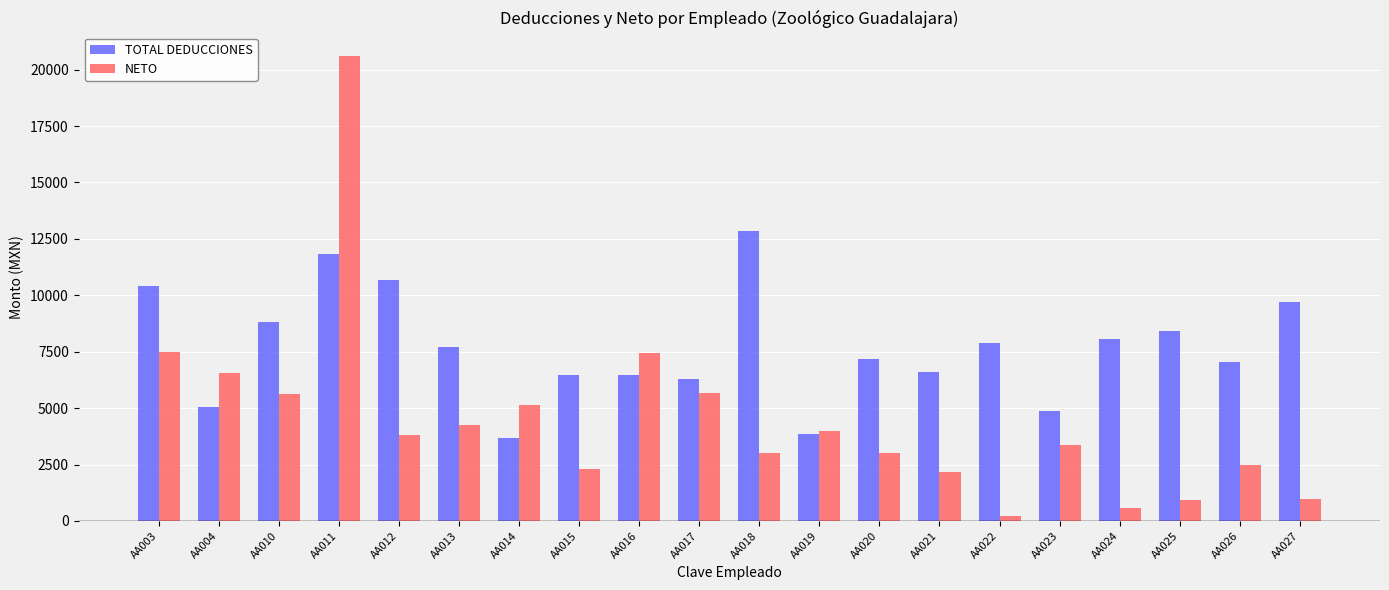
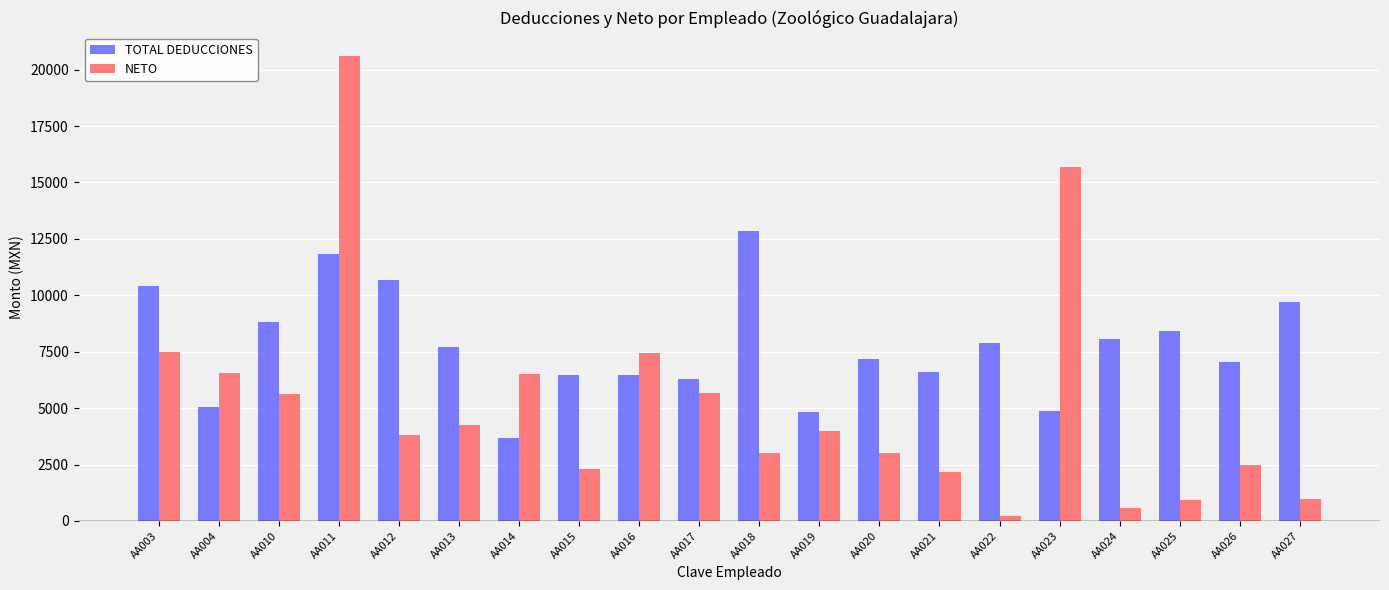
NETO, AA014: 5100 -> 6500
TOTAL DEDUCCIONES, AA019: 3900 -> 4800
NETO, AA023: 3400 -> 15700
